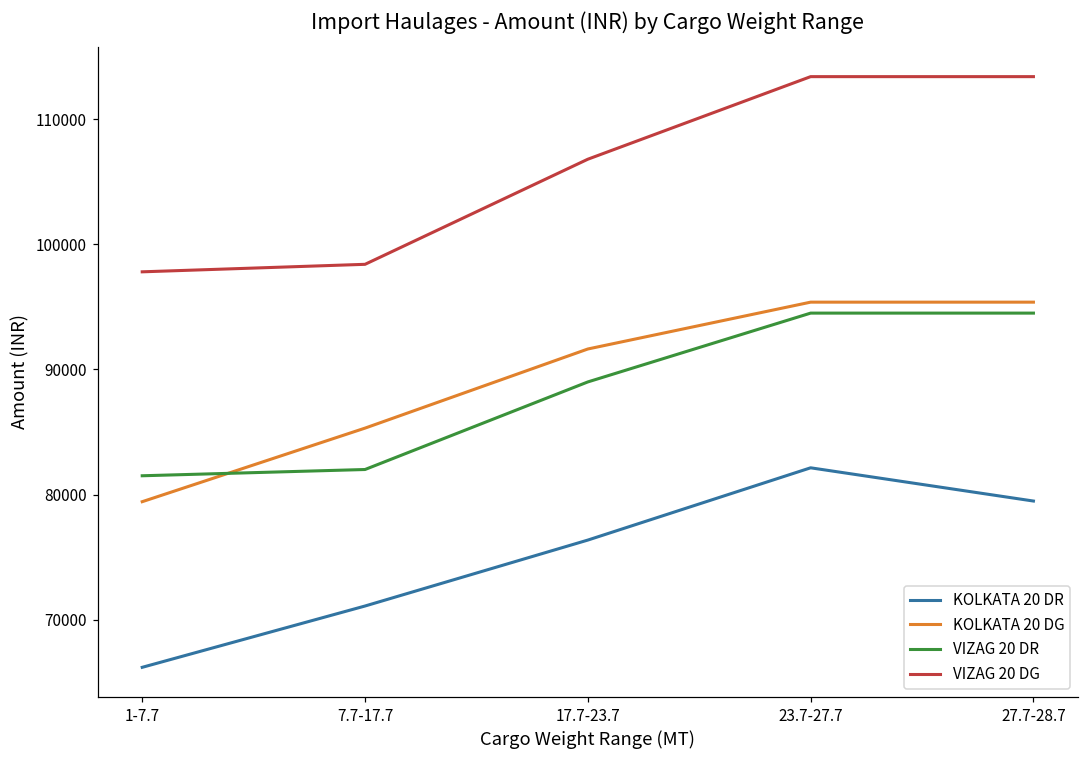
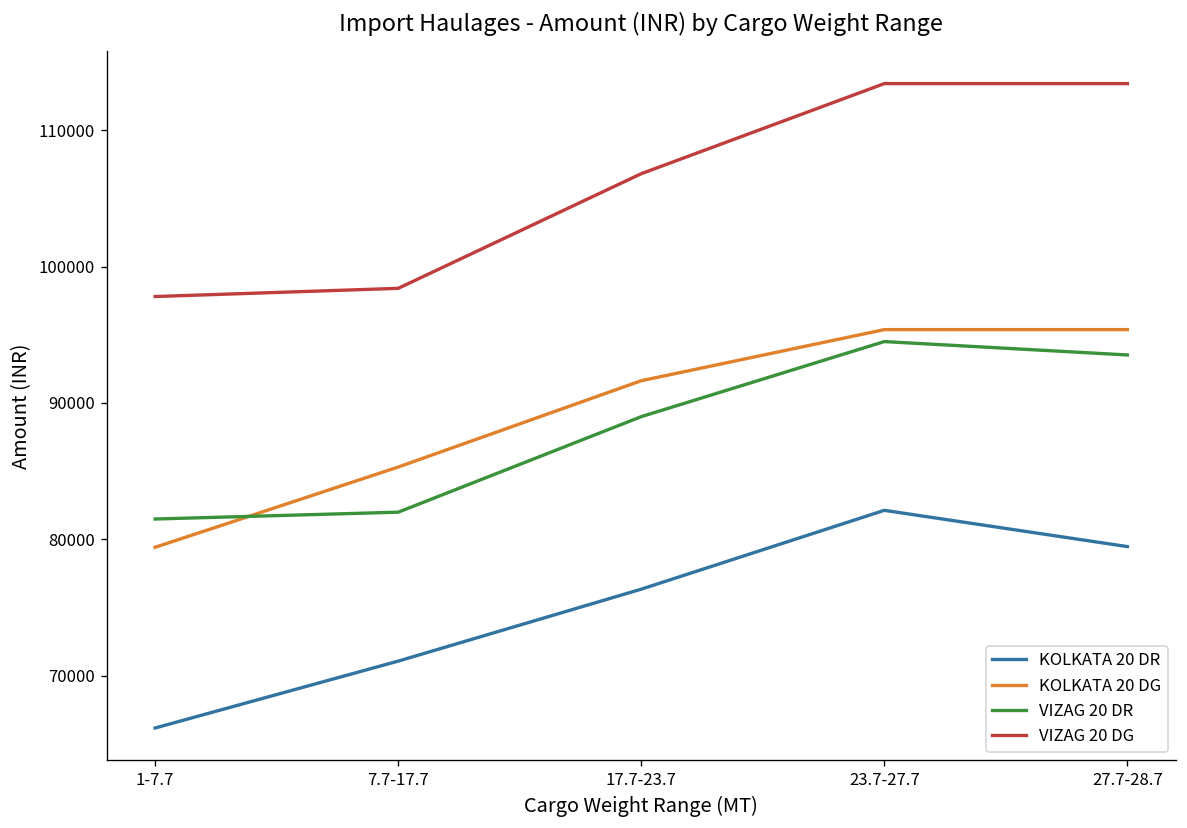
VIZAG 20 DR, 27.7-28.7: 94500 -> 93500
